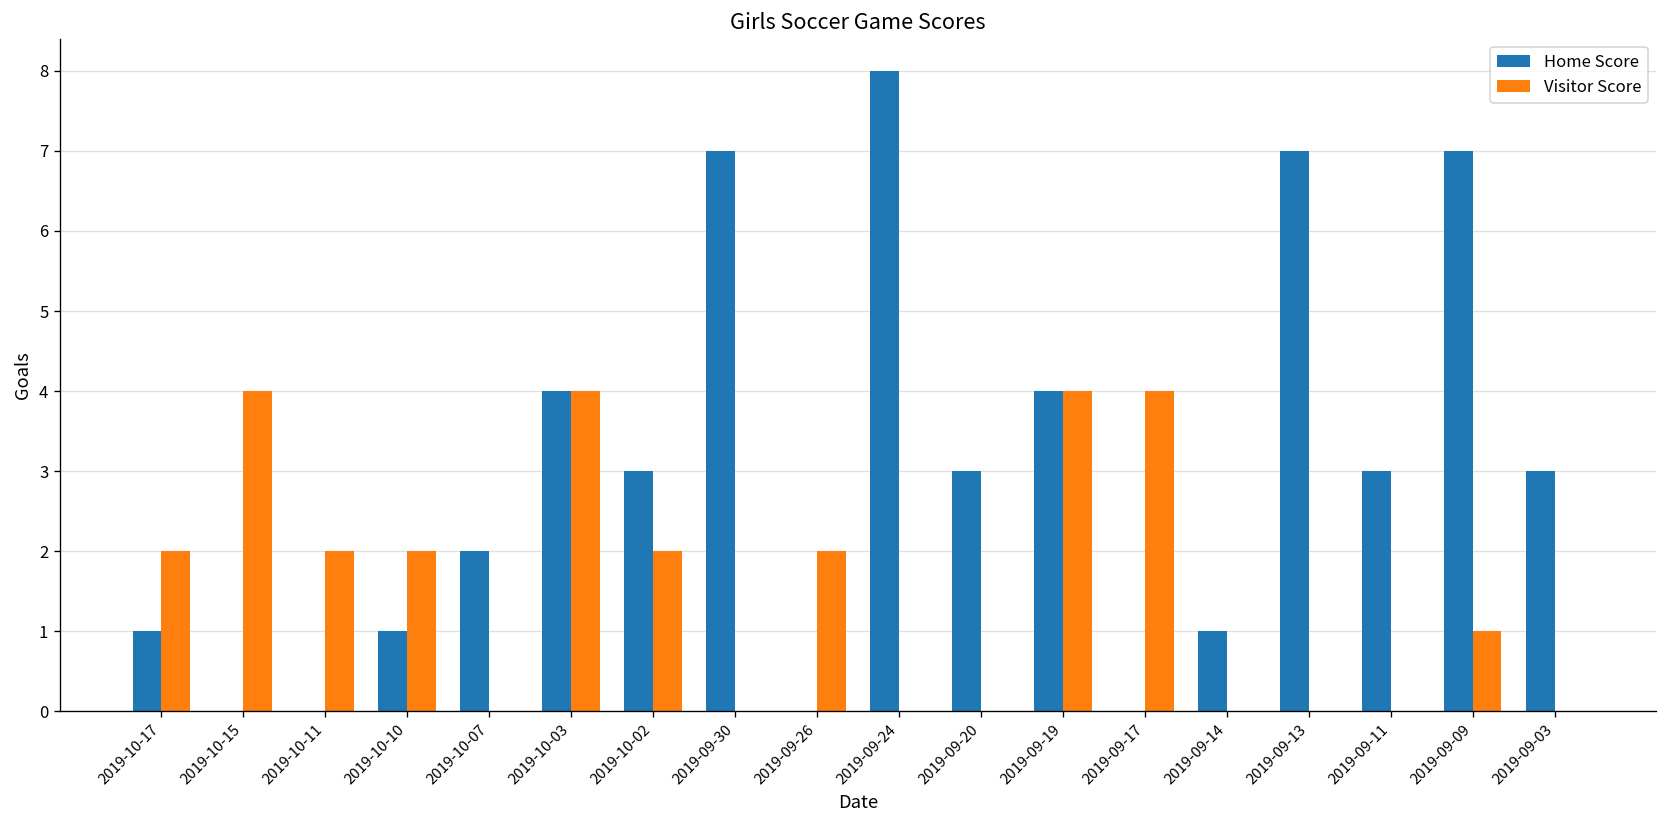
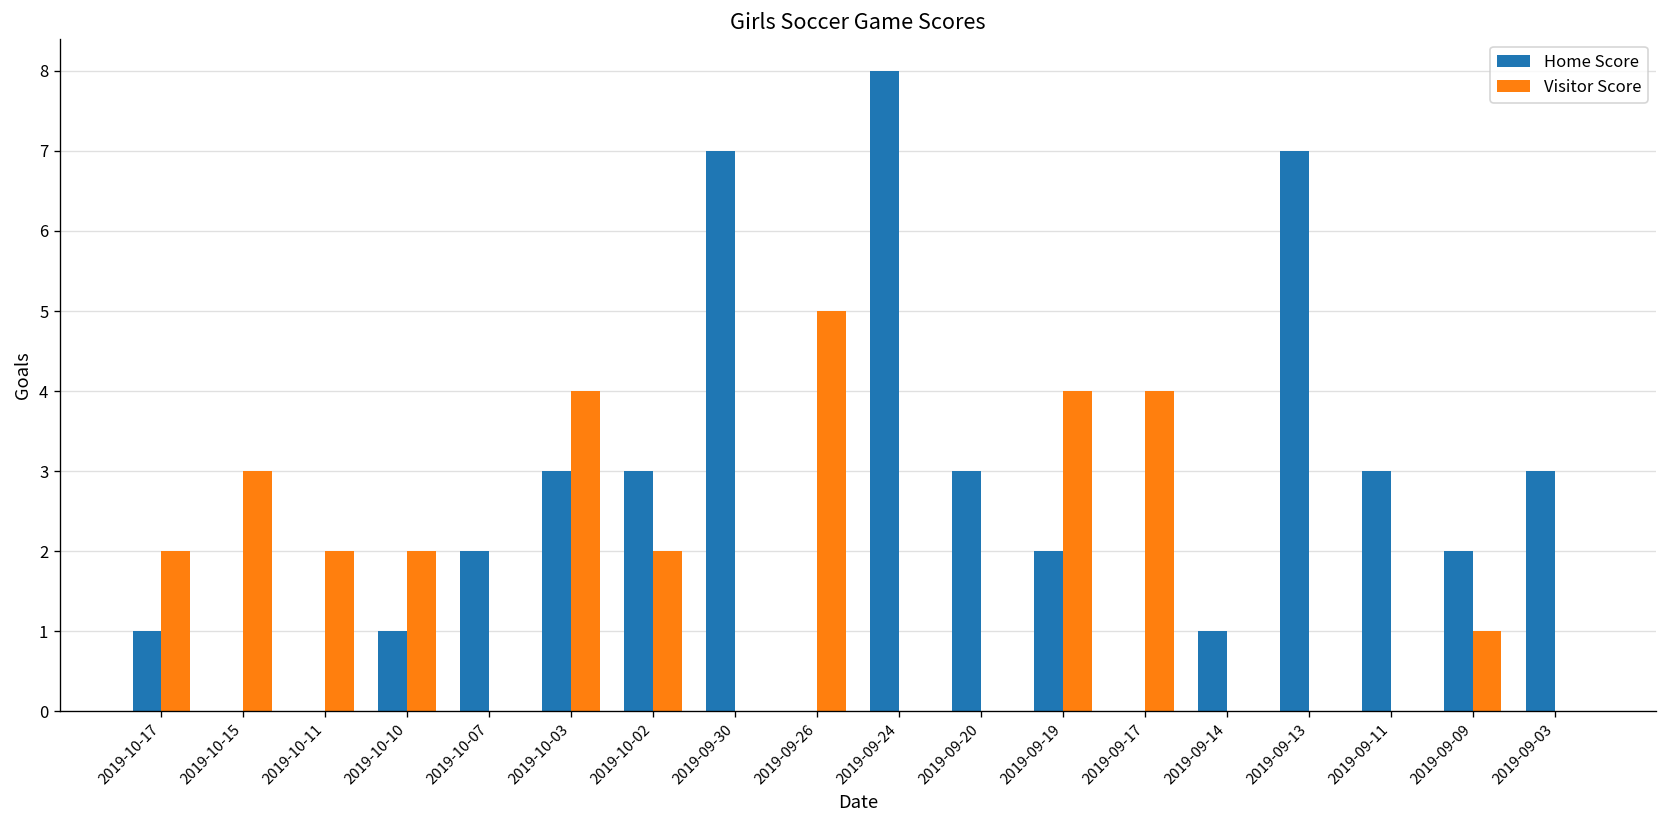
Visitor Score, 2019-10-15: 4 -> 3
Home Score, 2019-10-03: 4 -> 3
Visitor Score, 2019-09-26: 2 -> 5
Home Score, 2019-09-19: 4 -> 2
Home Score, 2019-09-09: 7 -> 2
